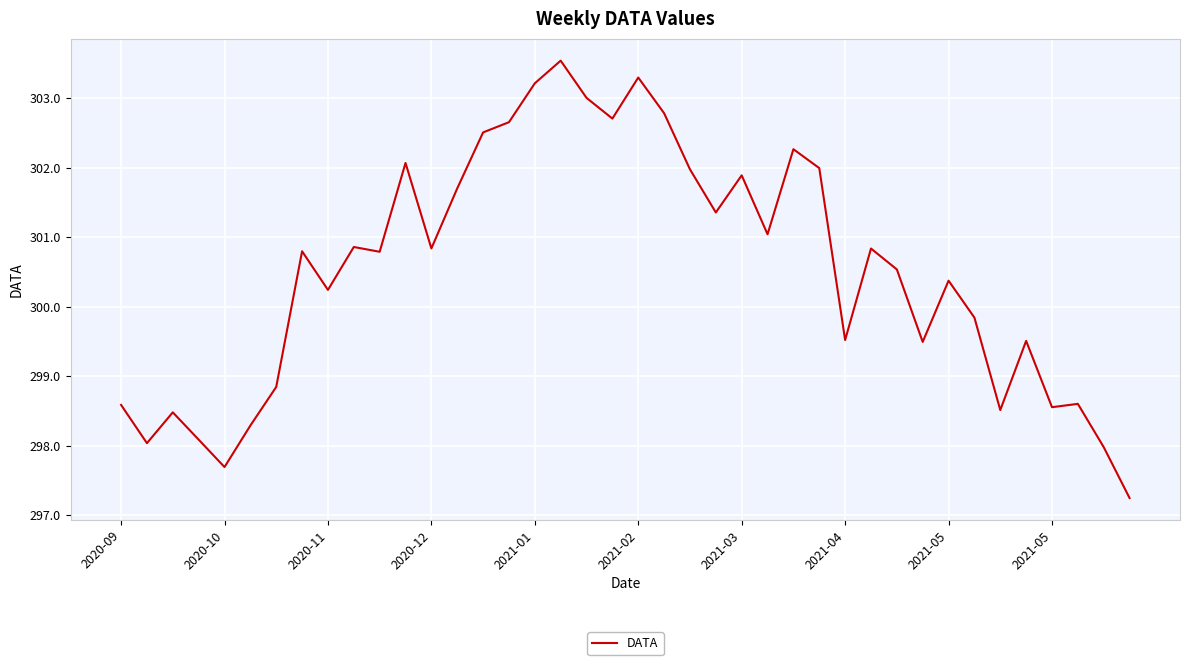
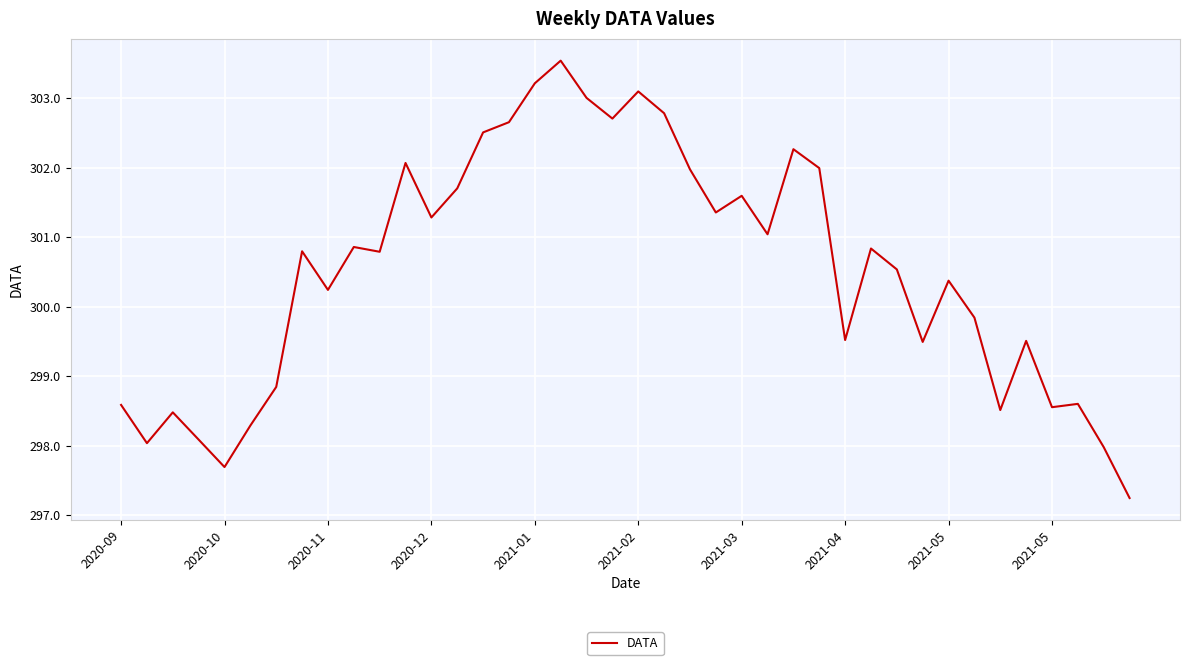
2020-12: 300.8 -> 301.3
2021-02: 303.3 -> 303.1
2021-03: 301.9 -> 301.6
